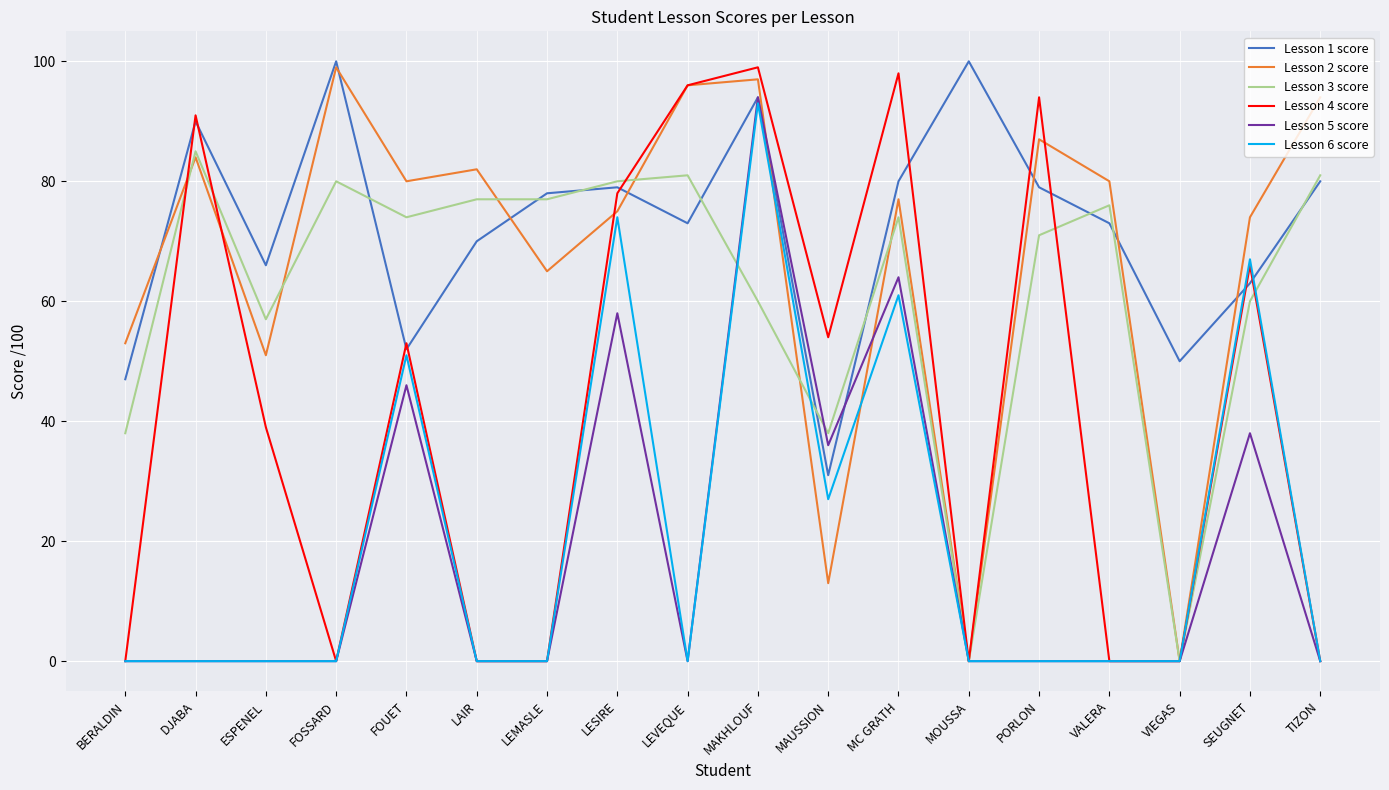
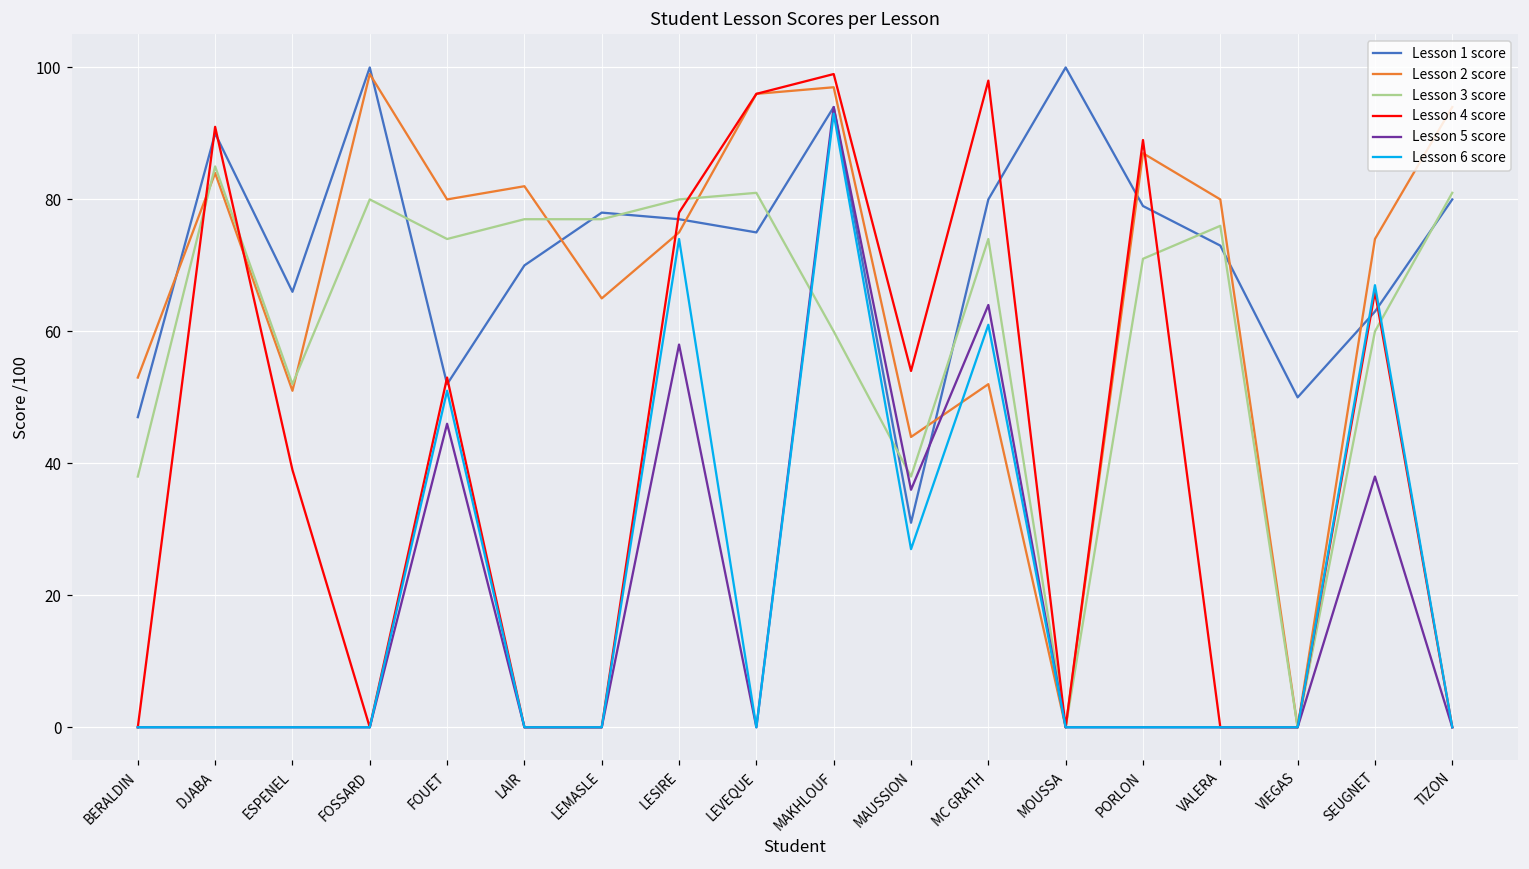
Lesson 3 score, ESPENEL: 57 -> 52
Lesson 1 score, LESIRE: 79 -> 77
Lesson 1 score, LEVEQUE: 73 -> 75
Lesson 2 score, MAUSSION: 13 -> 44
Lesson 2 score, MC GRATH: 77 -> 52
Lesson 4 score, PORLON: 94 -> 89
